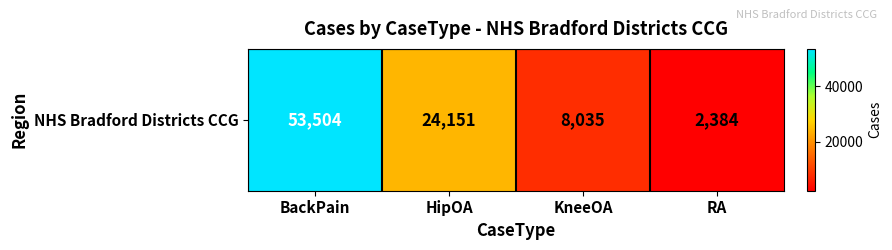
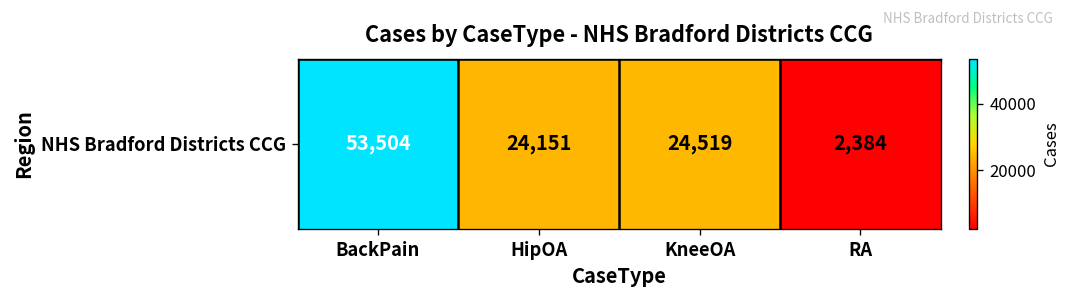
NHS Bradford Districts CCG, KneeOA: 8,035 -> 24,519
